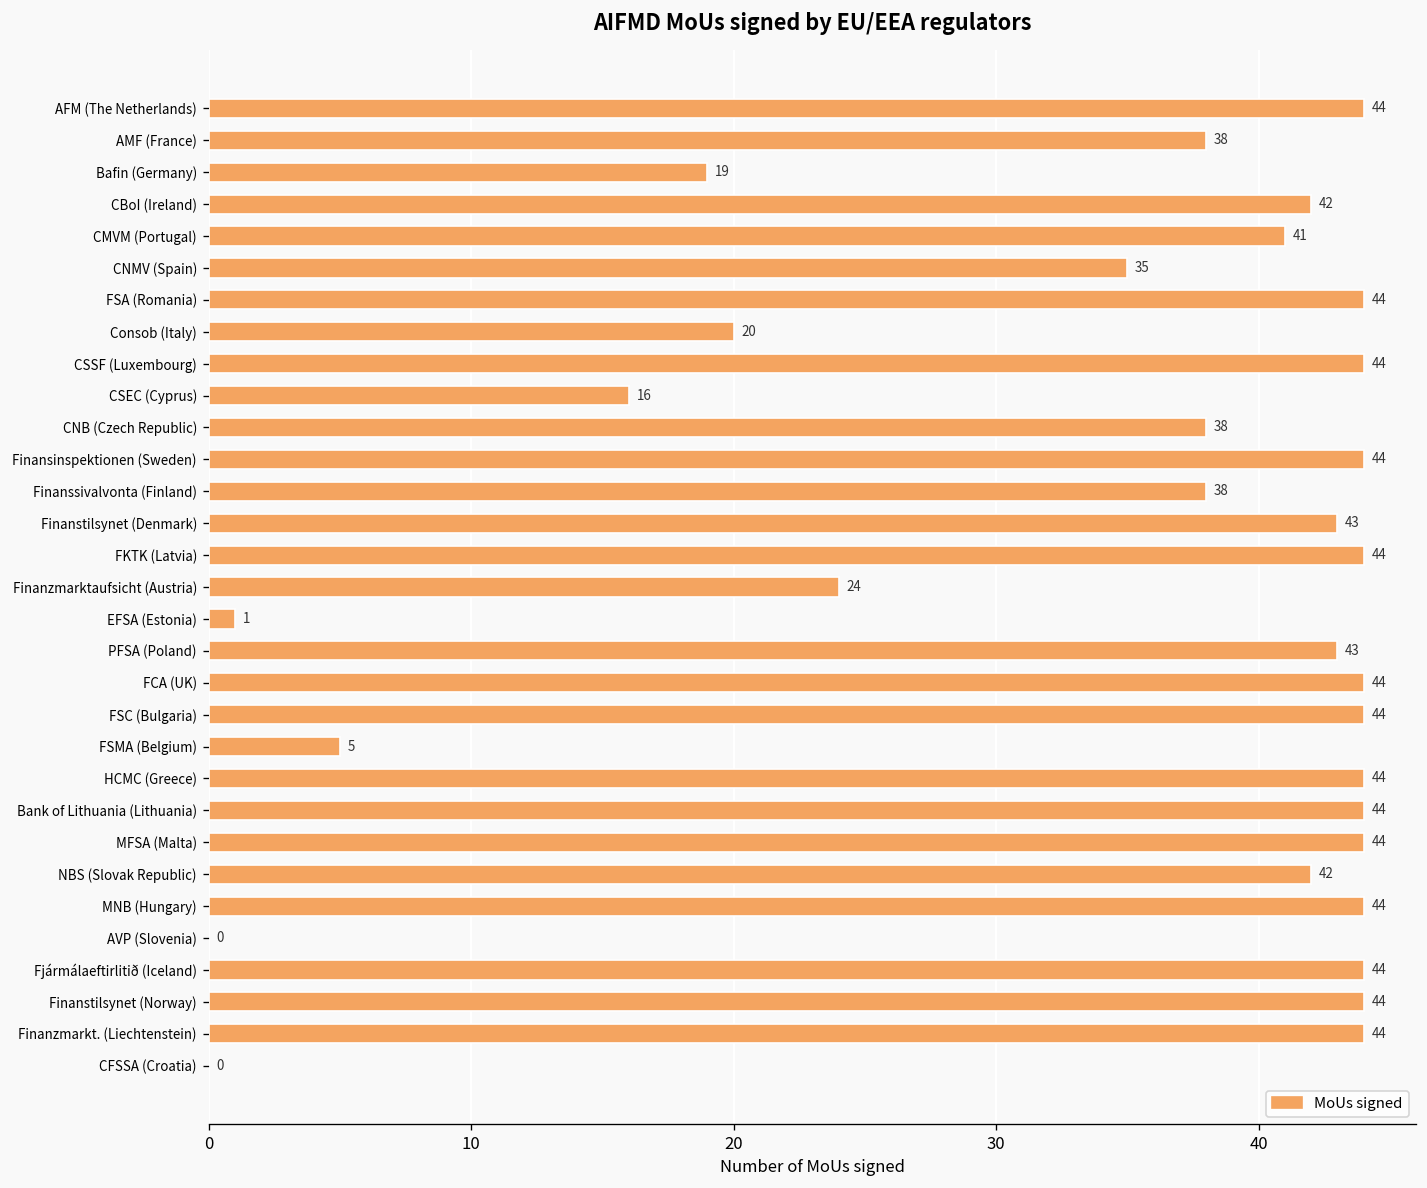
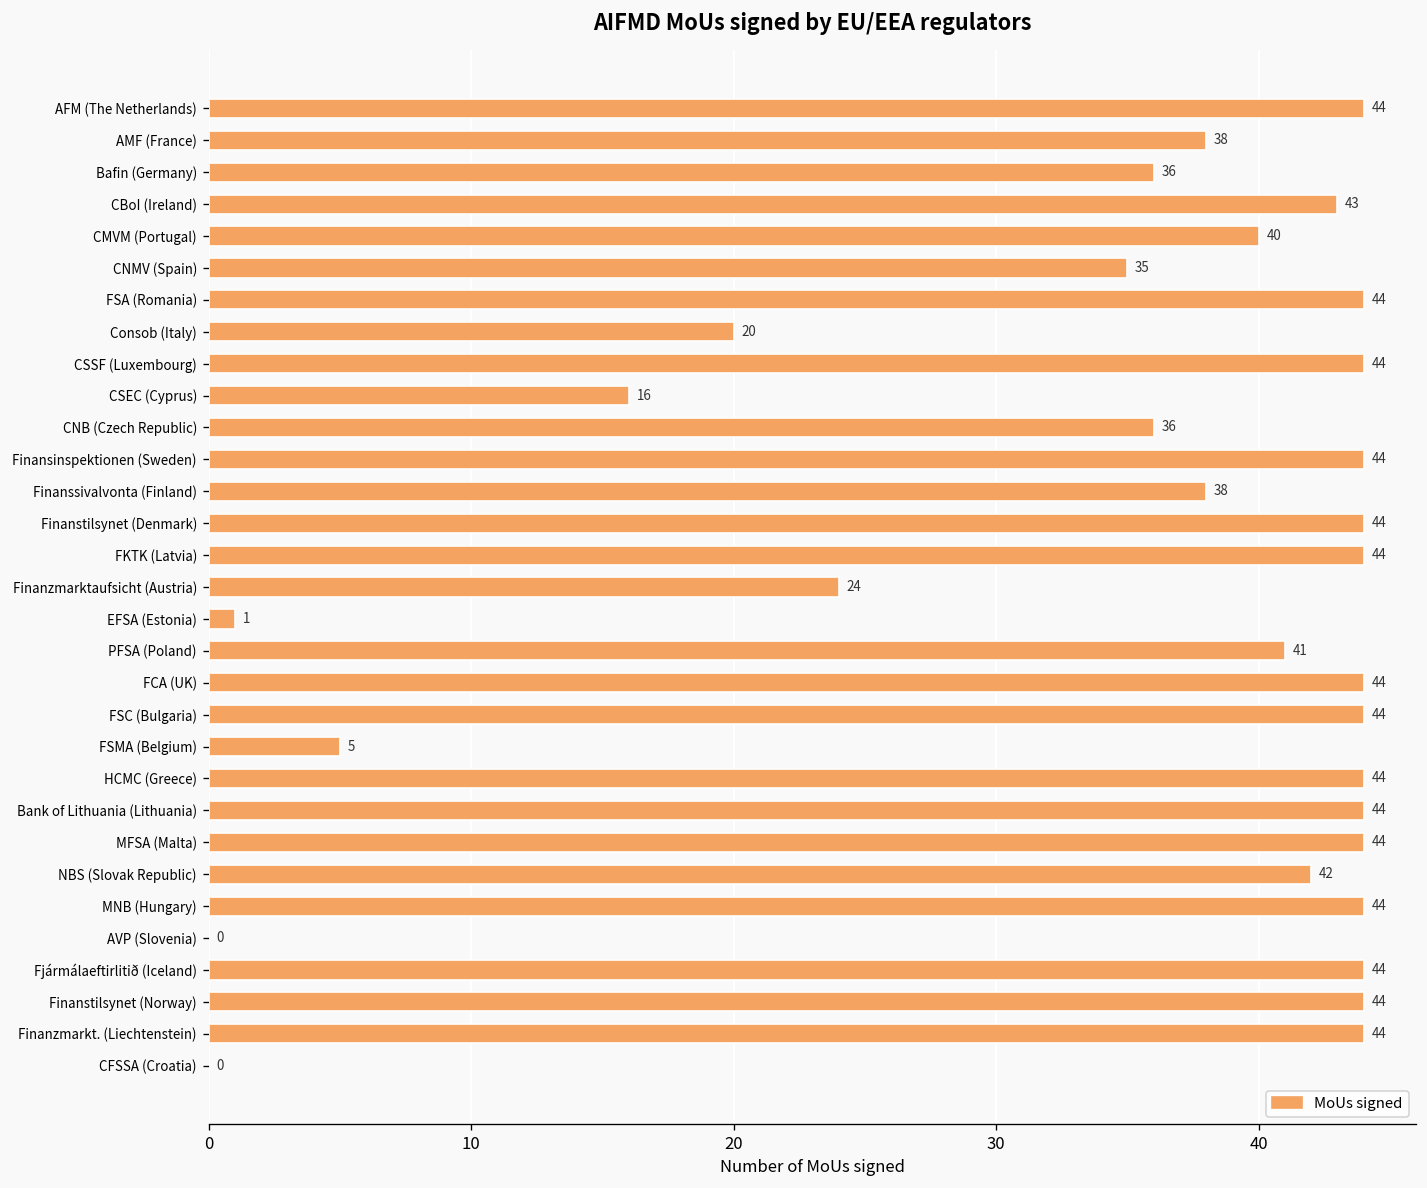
Bafin (Germany): 19 -> 36
CBoI (Ireland): 42 -> 43
CMVM (Portugal): 41 -> 40
CNB (Czech Republic): 38 -> 36
Finanstilsynet (Denmark): 43 -> 44
PFSA (Poland): 43 -> 41
